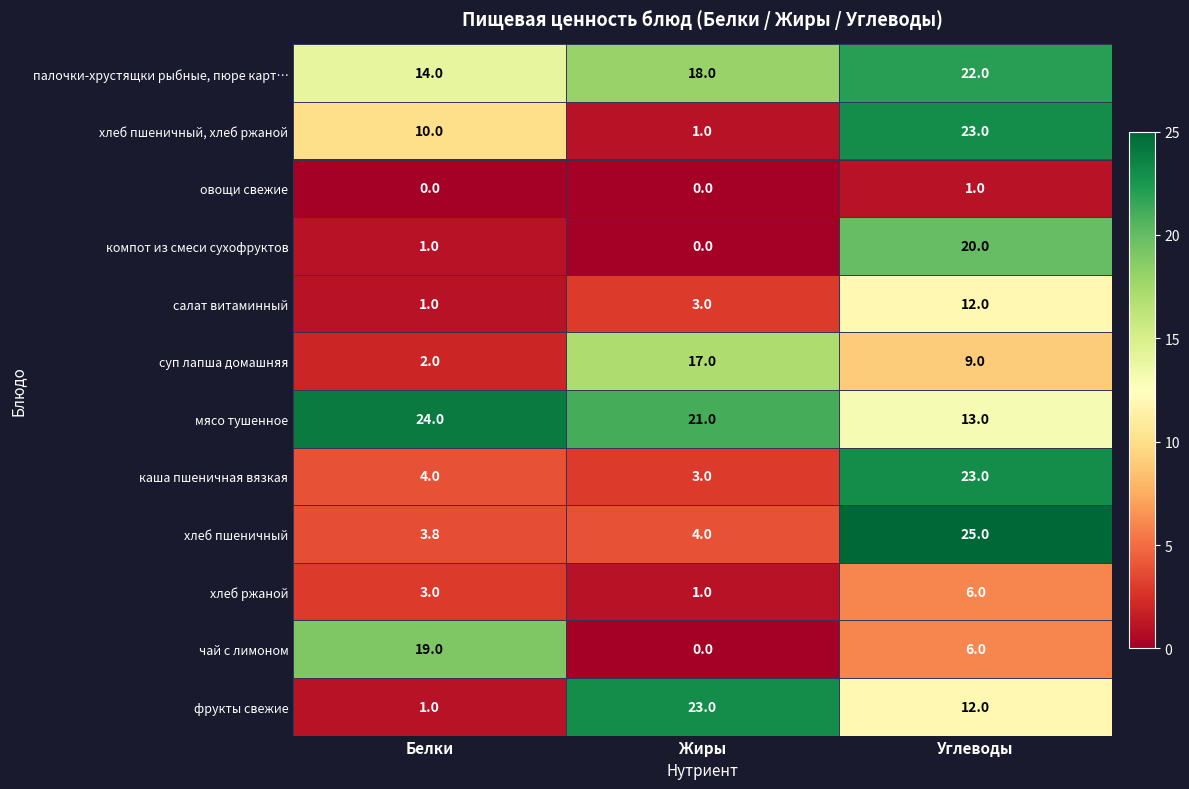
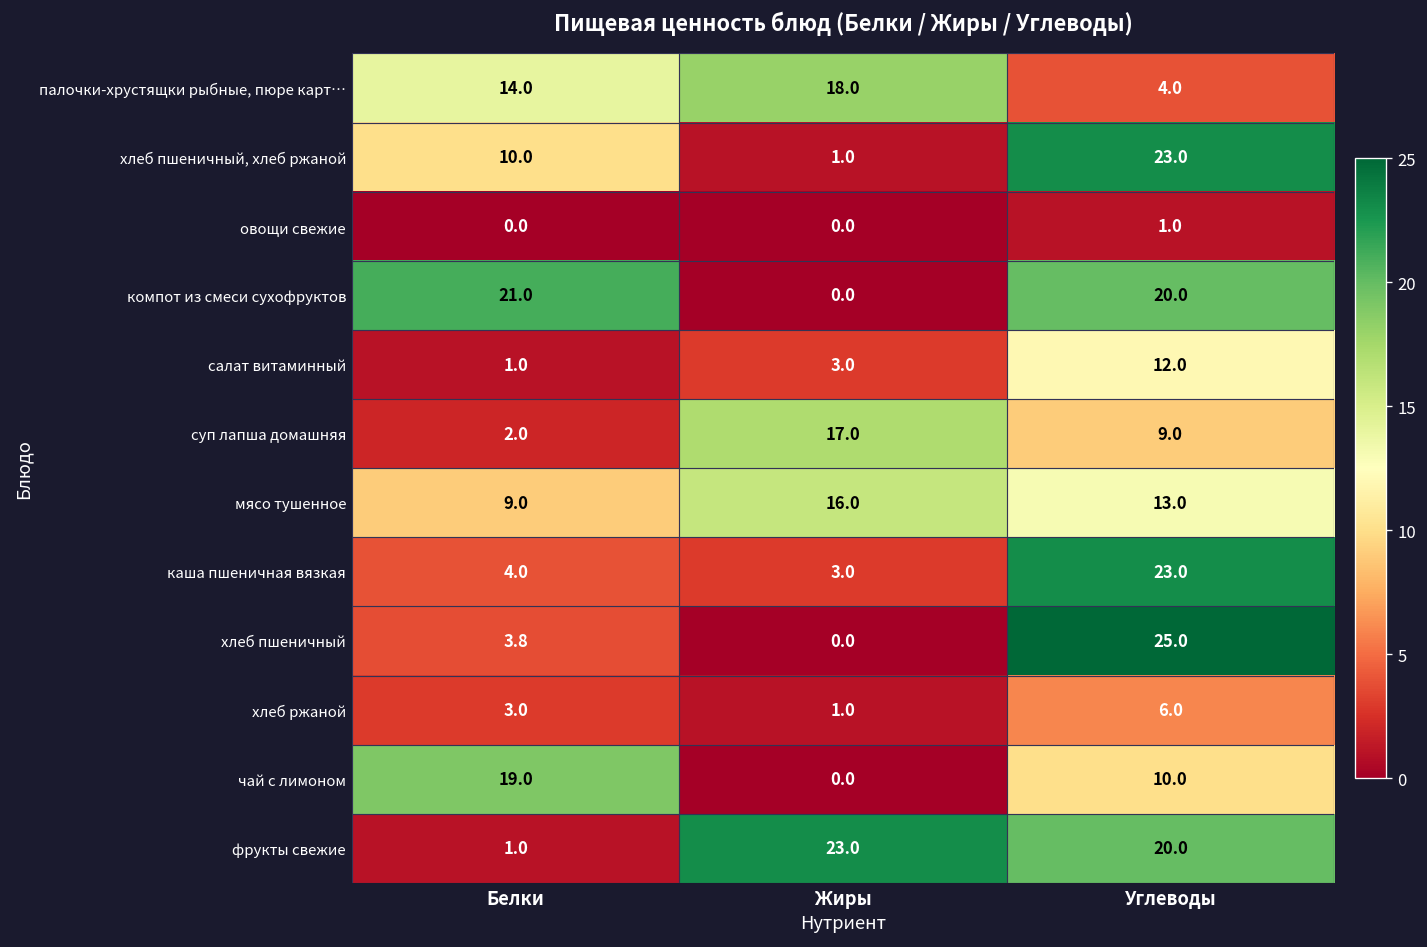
палочки-хрустящки рыбные, пюре карт…, Углеводы: 22.0 -> 4.0
компот из смеси сухофруктов, Белки: 1.0 -> 21.0
мясо тушенное, Белки: 24.0 -> 9.0
мясо тушенное, Жиры: 21.0 -> 16.0
хлеб пшеничный, Жиры: 4.0 -> 0.0
чай с лимоном, Углеводы: 6.0 -> 10.0
фрукты свежие, Углеводы: 12.0 -> 20.0
